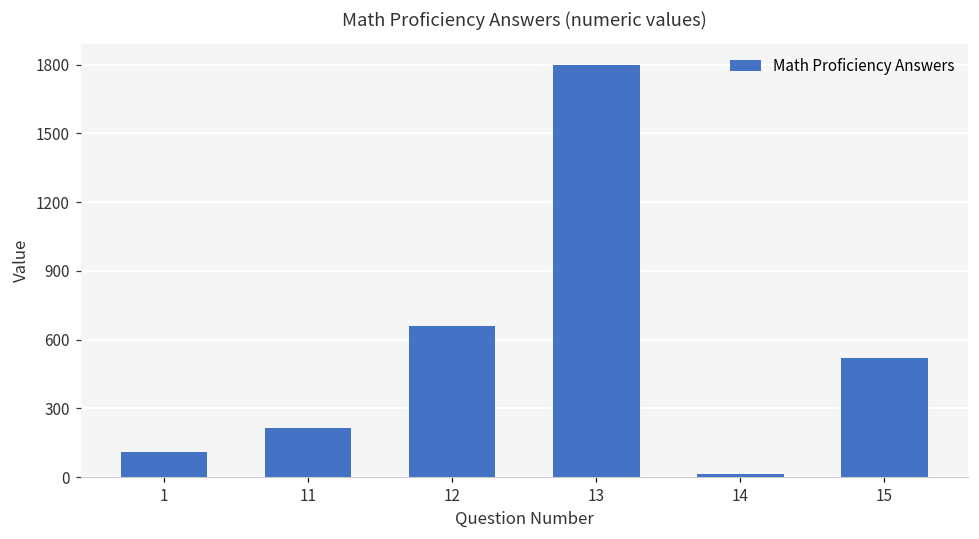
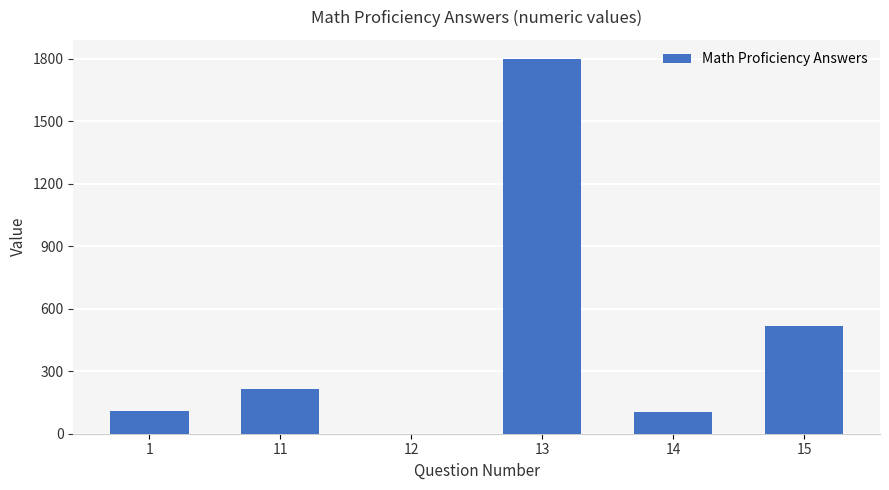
12: 660 -> 0
14: 10 -> 110
